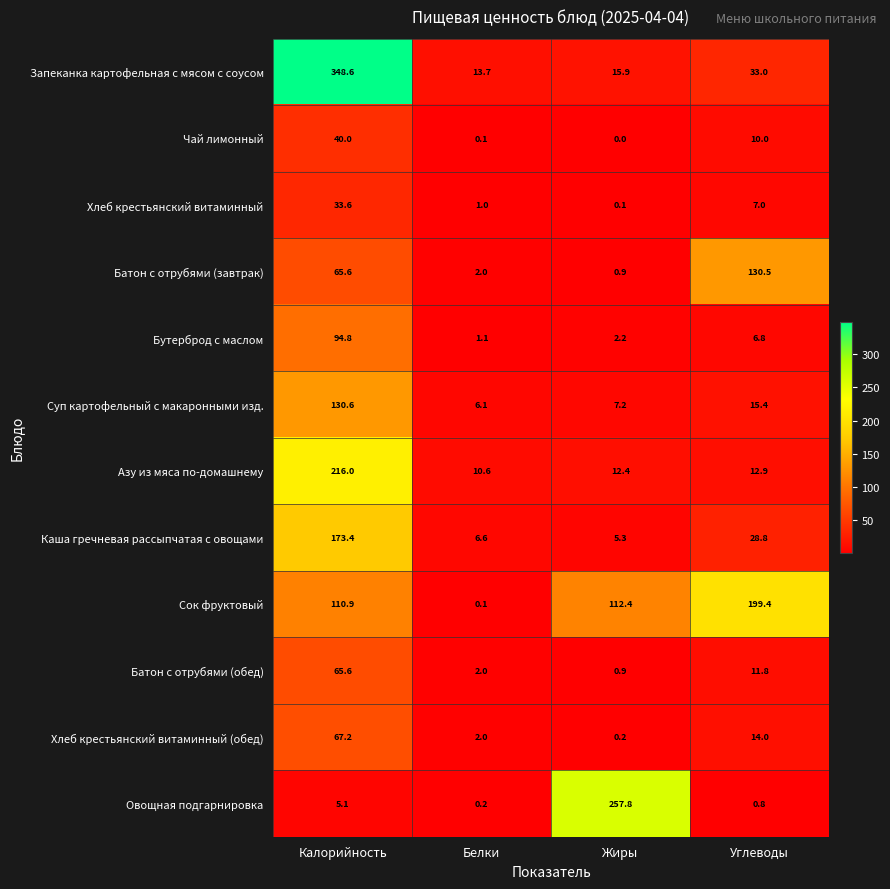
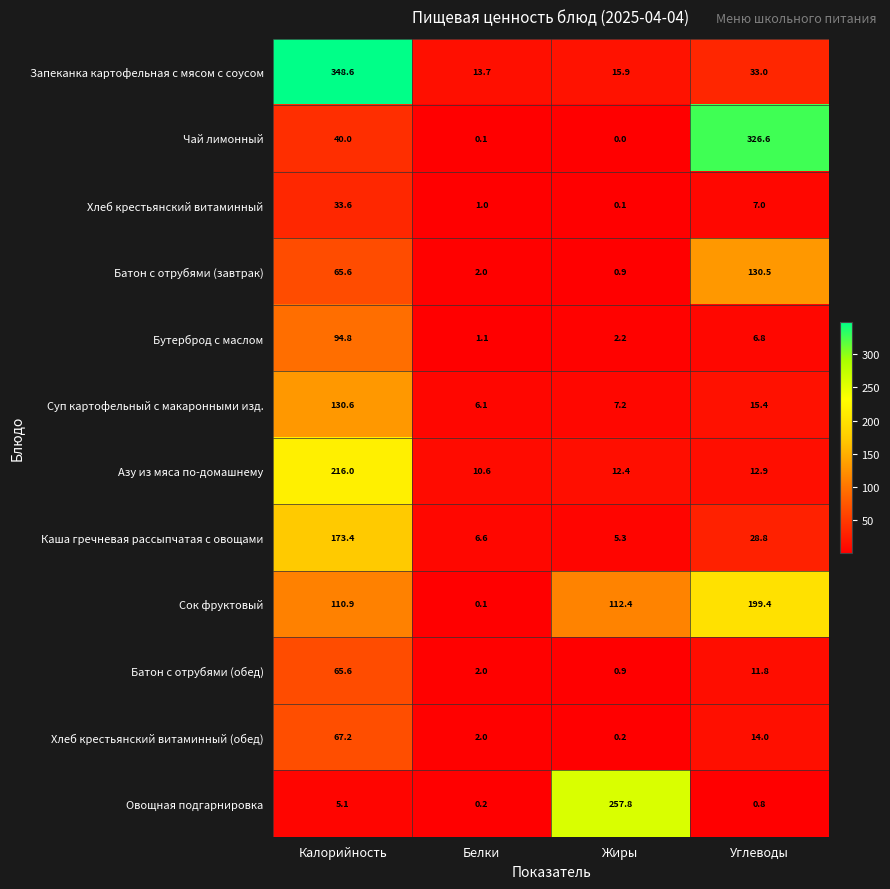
Чай лимонный, Углеводы: 10.0 -> 326.6
